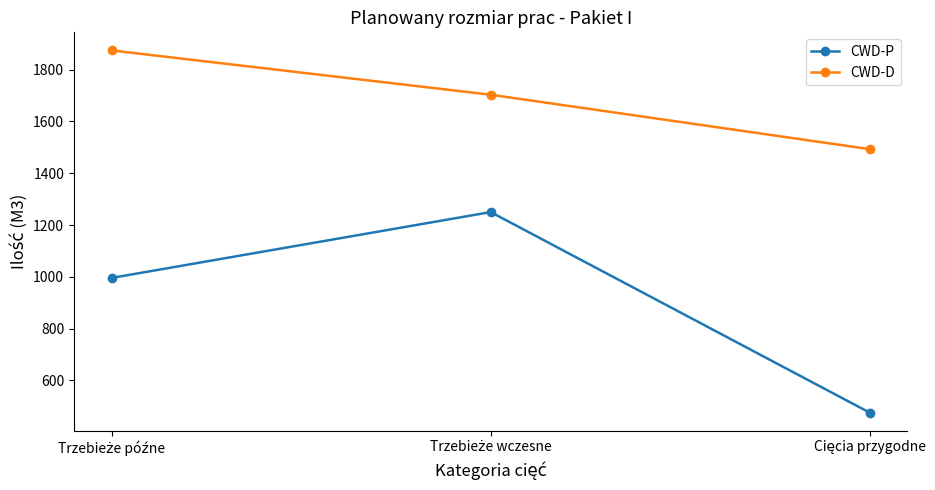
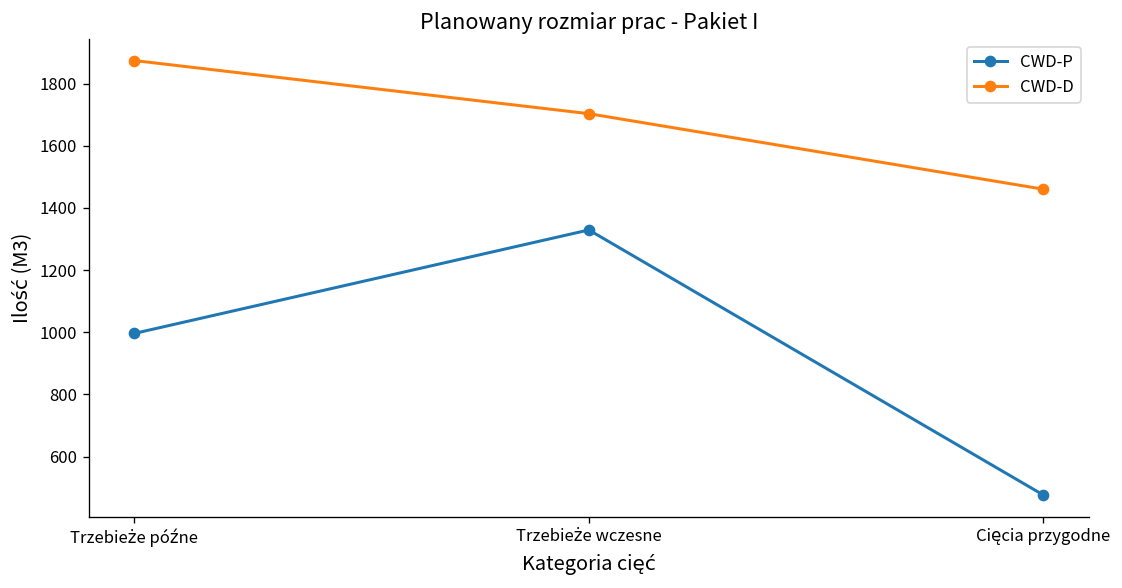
CWD-P, Trzebieże wczesne: 1250 -> 1330
CWD-D, Cięcia przygodne: 1490 -> 1460
